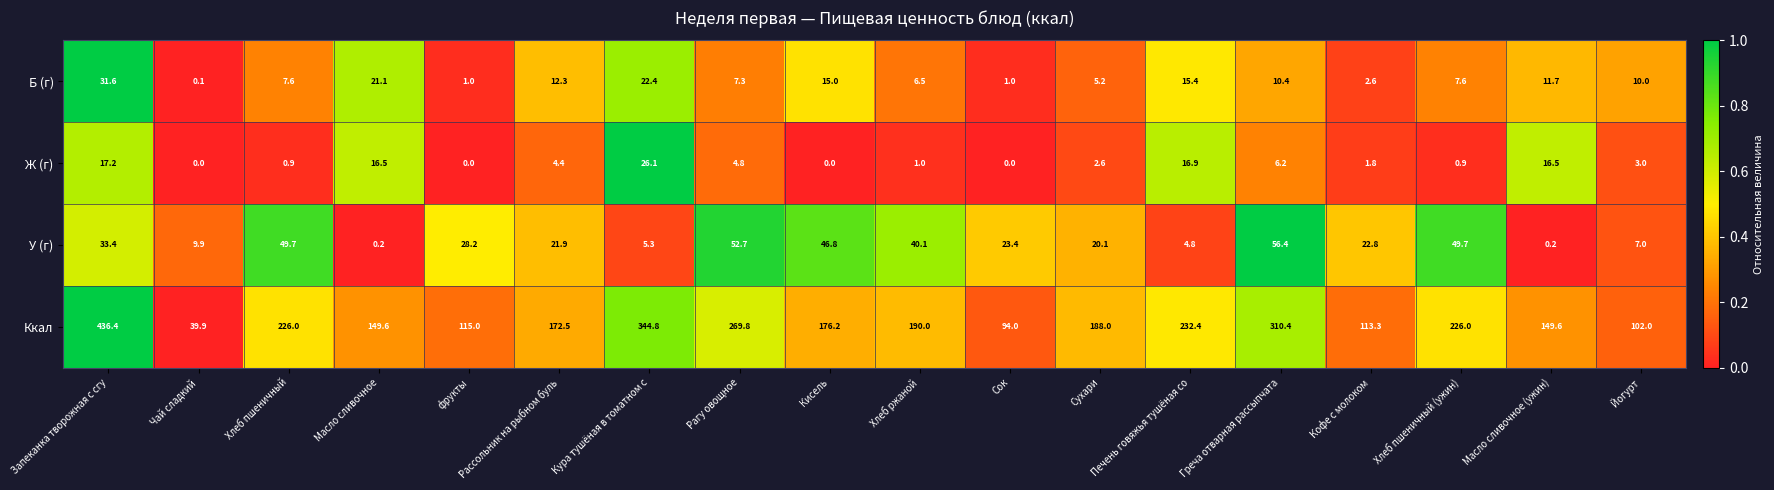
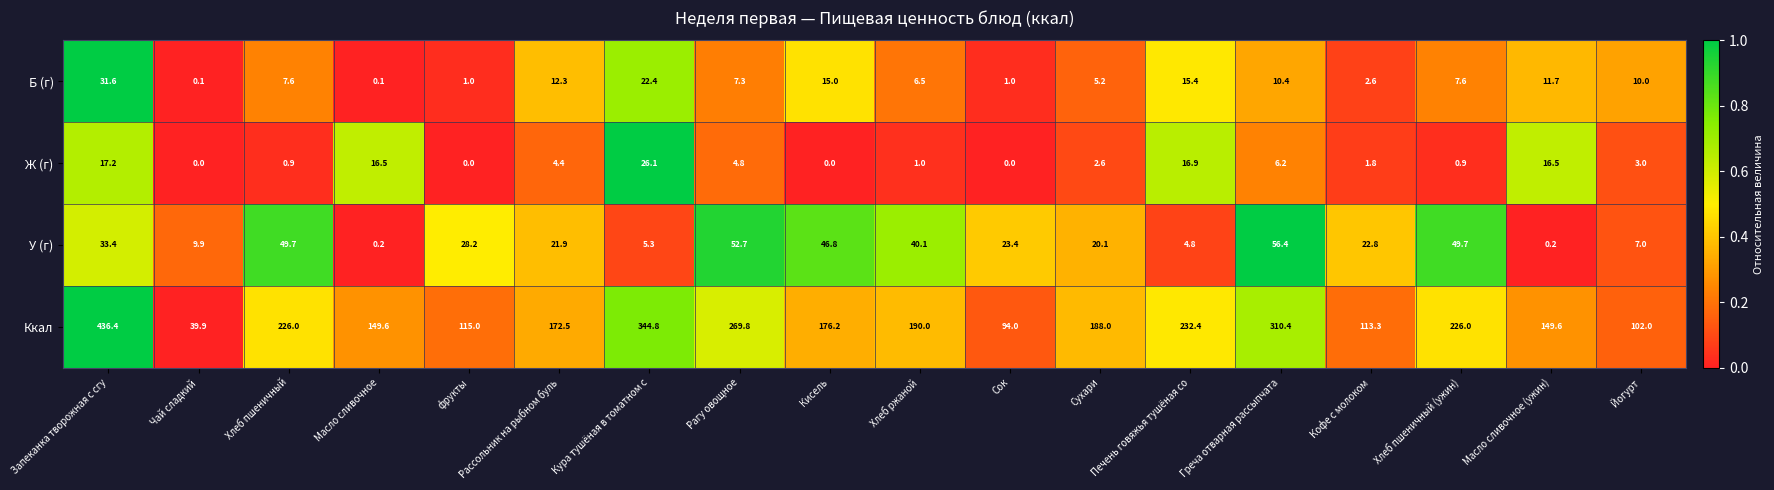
Б (г), Масло сливочное: 21.1 -> 0.1
